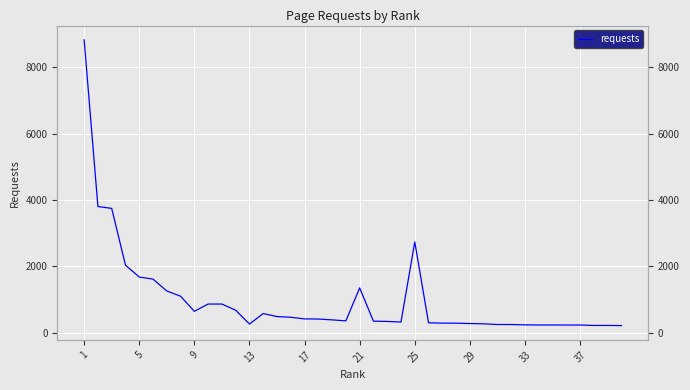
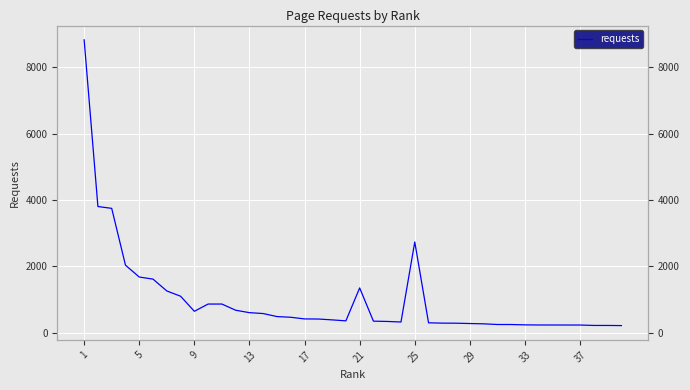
13: 300 -> 600
